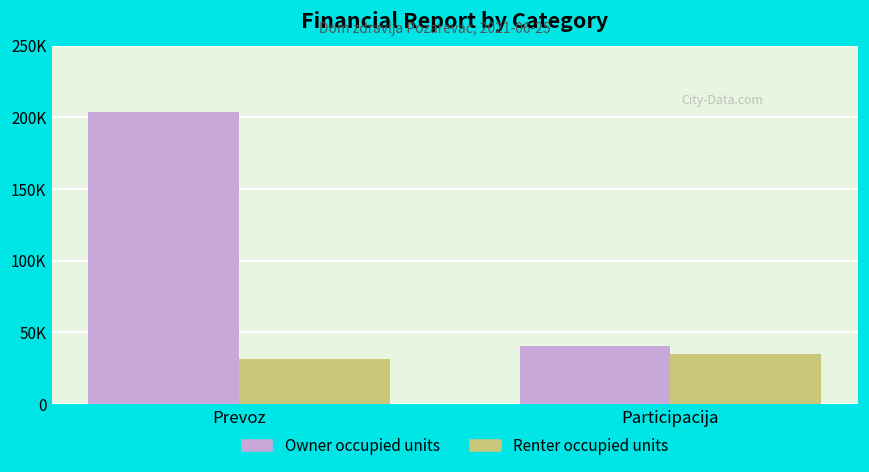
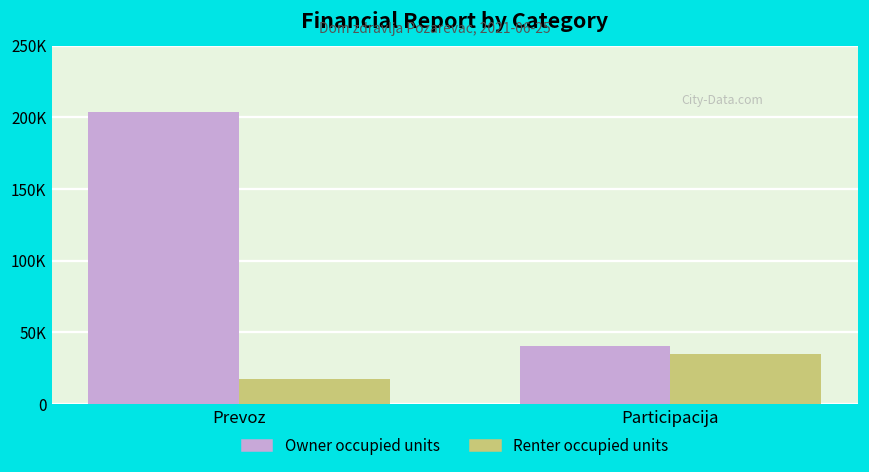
Renter occupied units, Prevoz: 31000 -> 17000
